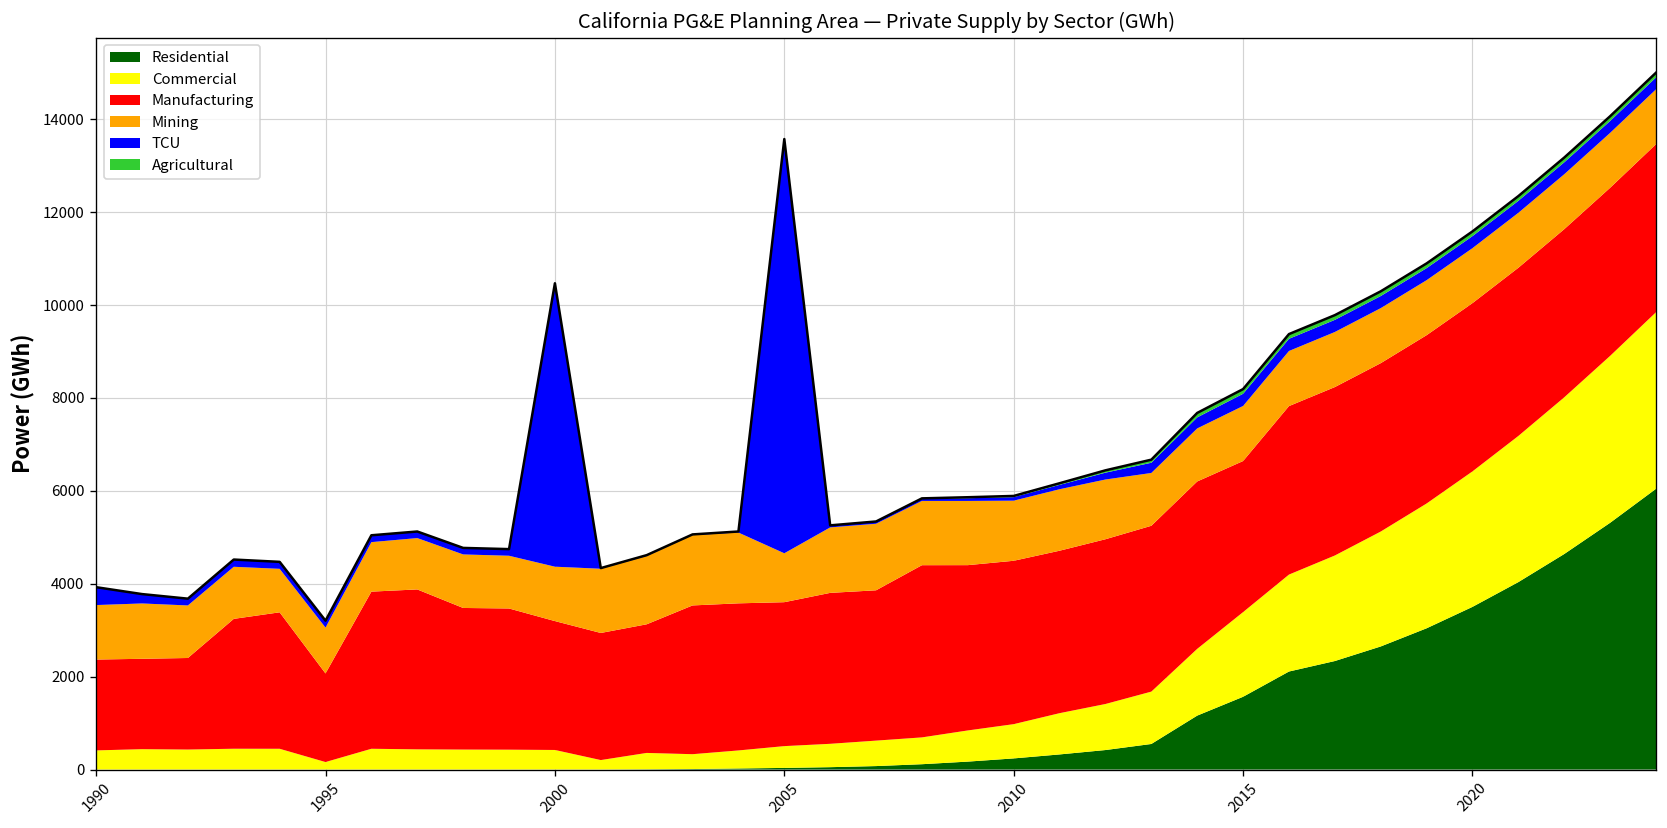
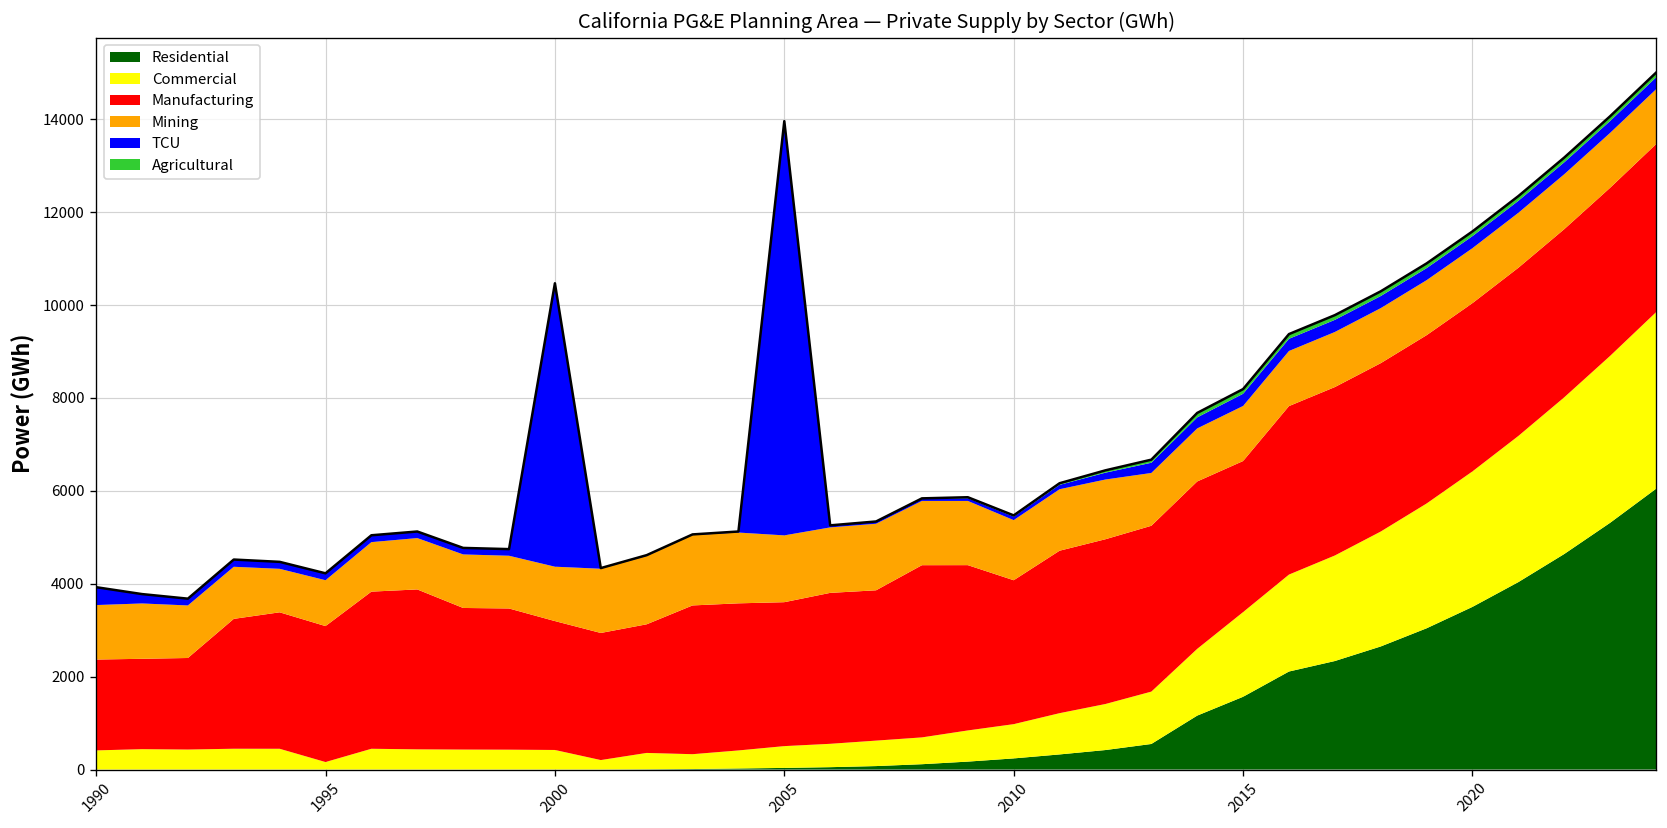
Manufacturing, 1995: 1900 -> 2900
Mining, 2005: 1100 -> 1400
Manufacturing, 2010: 3500 -> 3100
